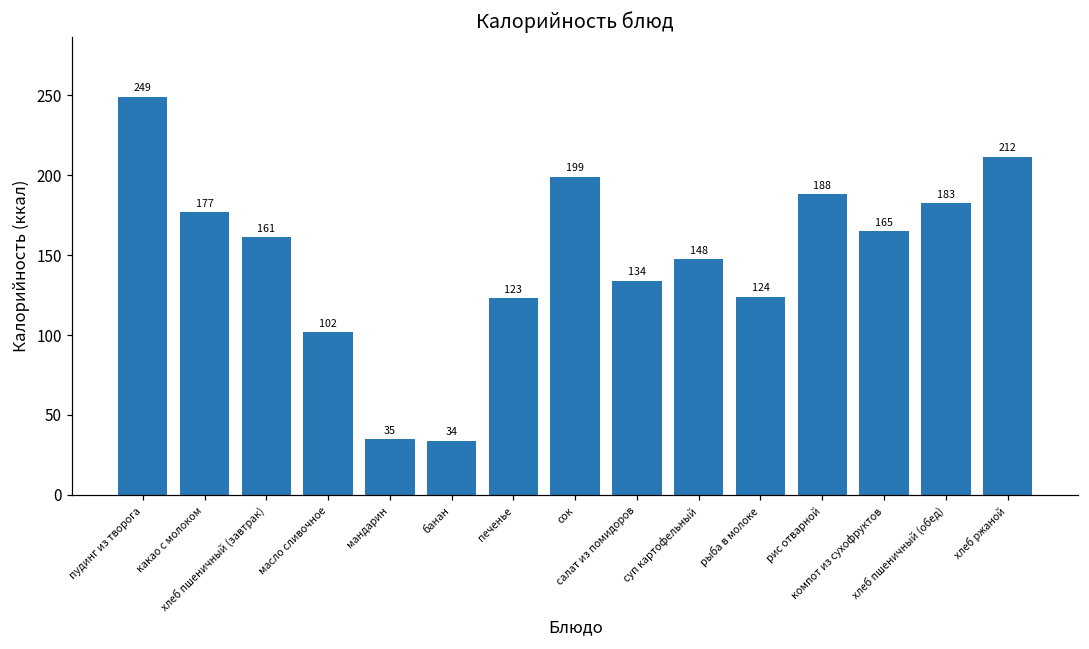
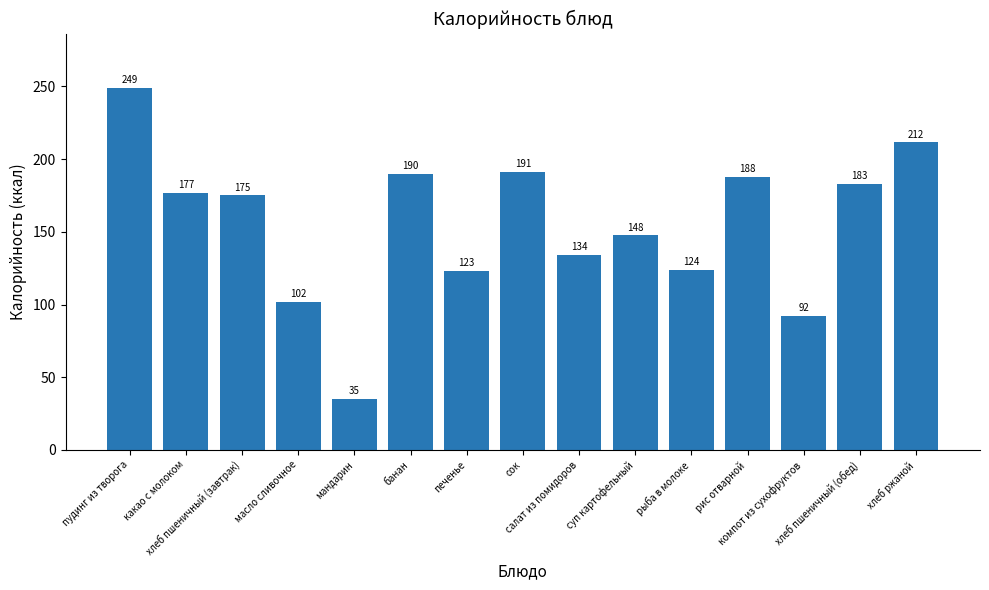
хлеб пшеничный (завтрак): 161 -> 175
банан: 34 -> 190
сок: 199 -> 191
компот из сухофруктов: 165 -> 92
